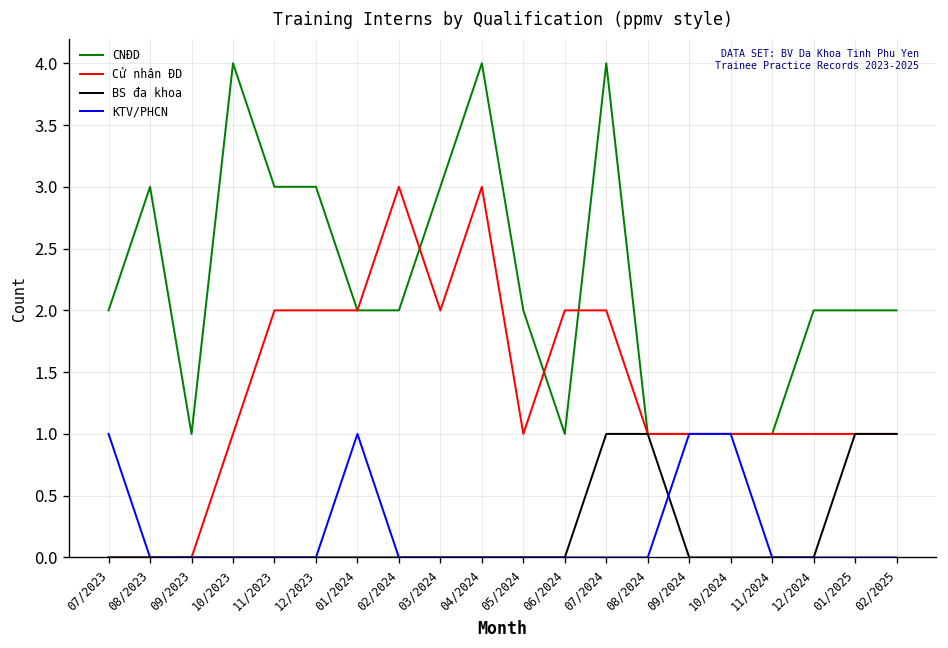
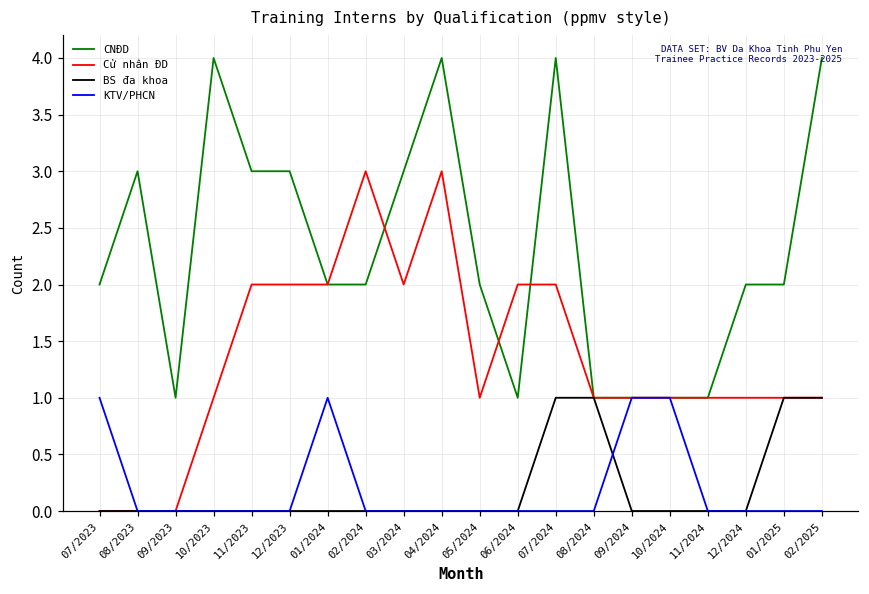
CNĐD, 02/2025: 2 -> 4
